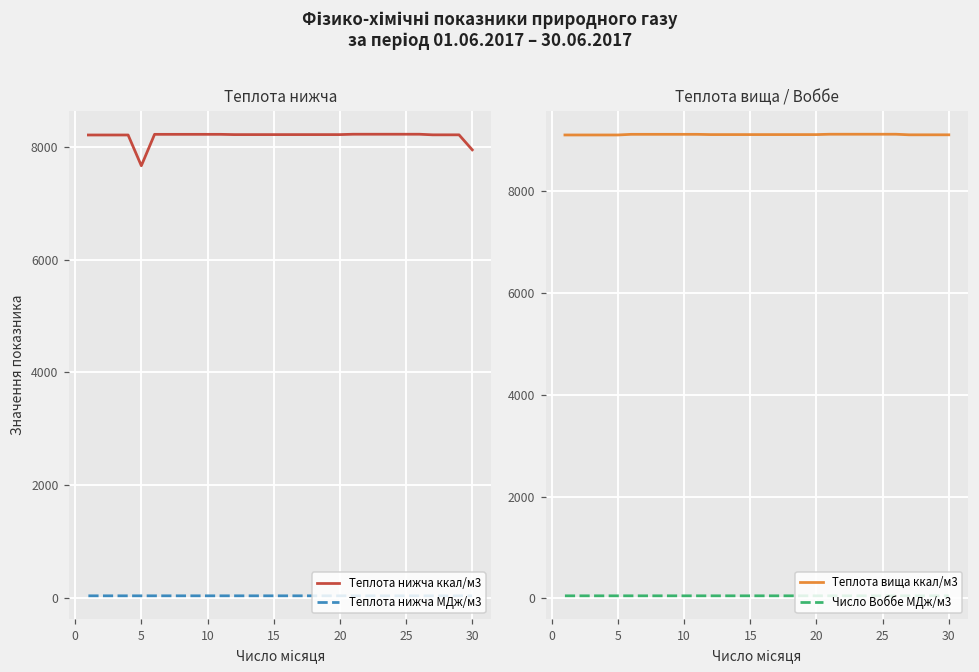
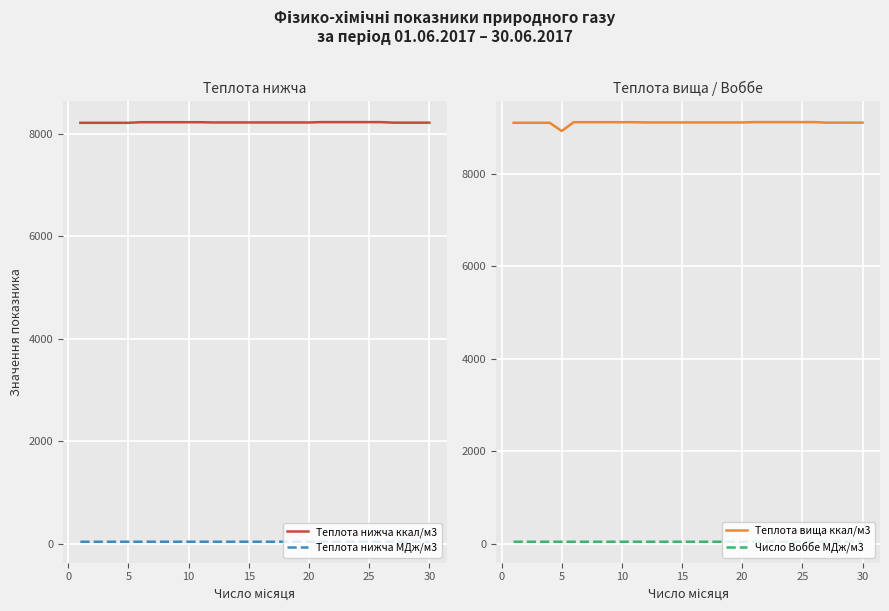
Теплота нижча, Теплота нижча ккал/м3, 5: 7700 -> 8200
Теплота нижча, Теплота нижча ккал/м3, 30: 7900 -> 8200
Теплота вища / Воббе, Теплота вища ккал/м3, 5: 9100 -> 8900
